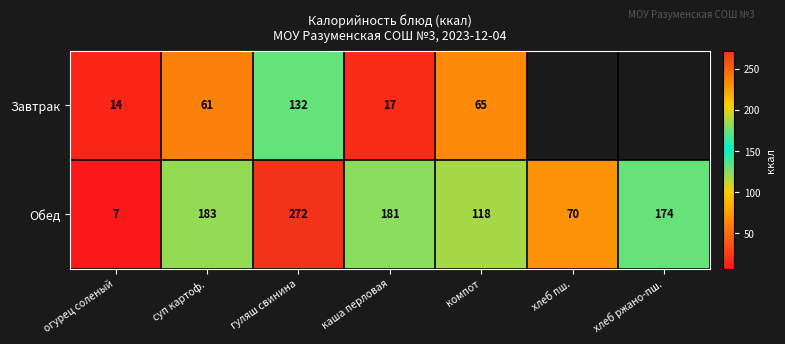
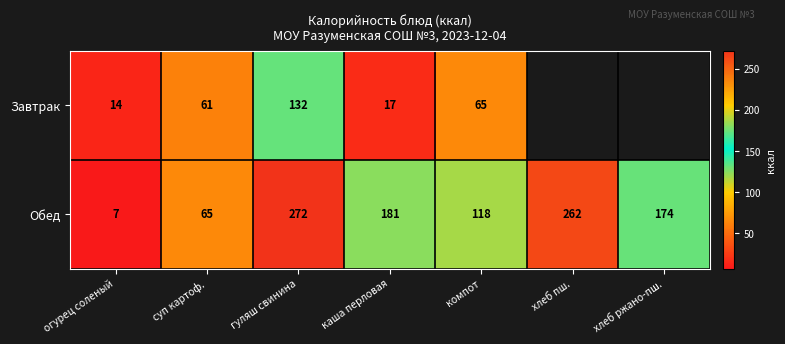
Обед, суп картоф.: 183 -> 65
Обед, хлеб пш.: 70 -> 262
